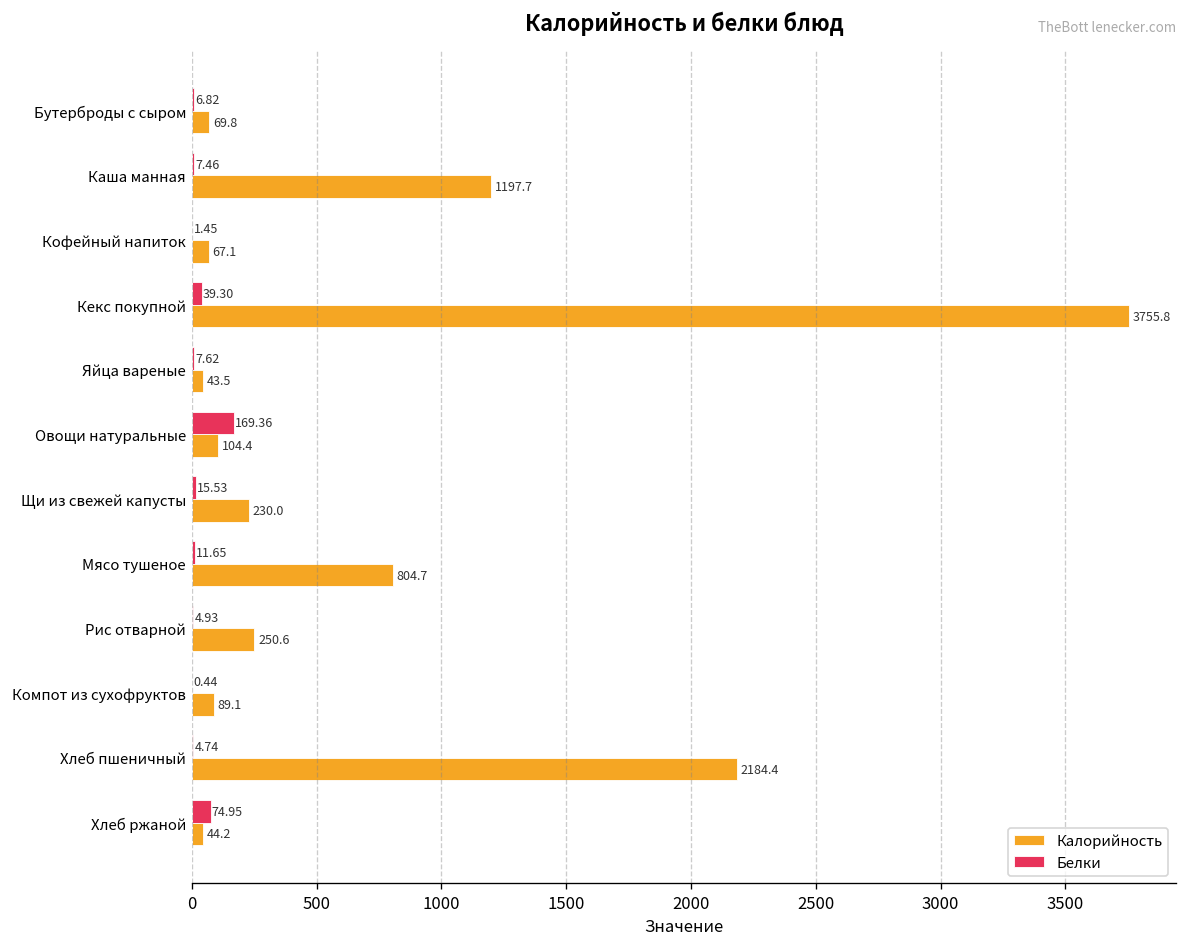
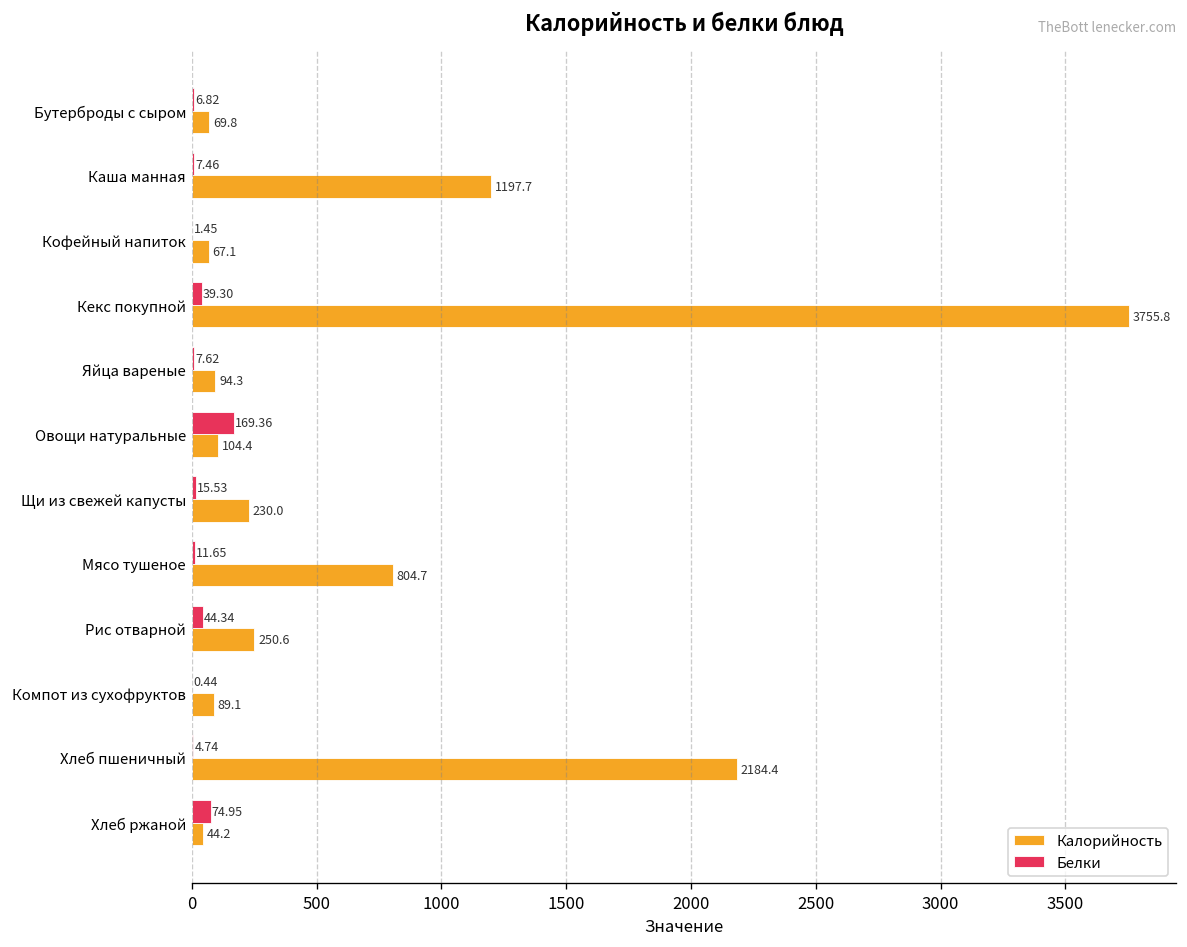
Калорийность, Яйца вареные: 43.5 -> 94.3
Белки, Рис отварной: 4.93 -> 44.34
